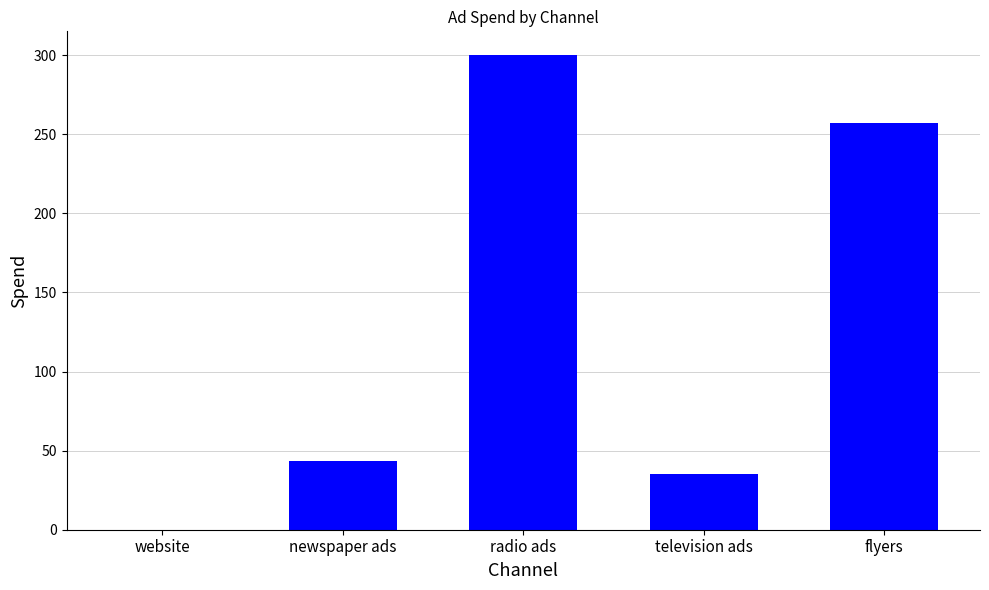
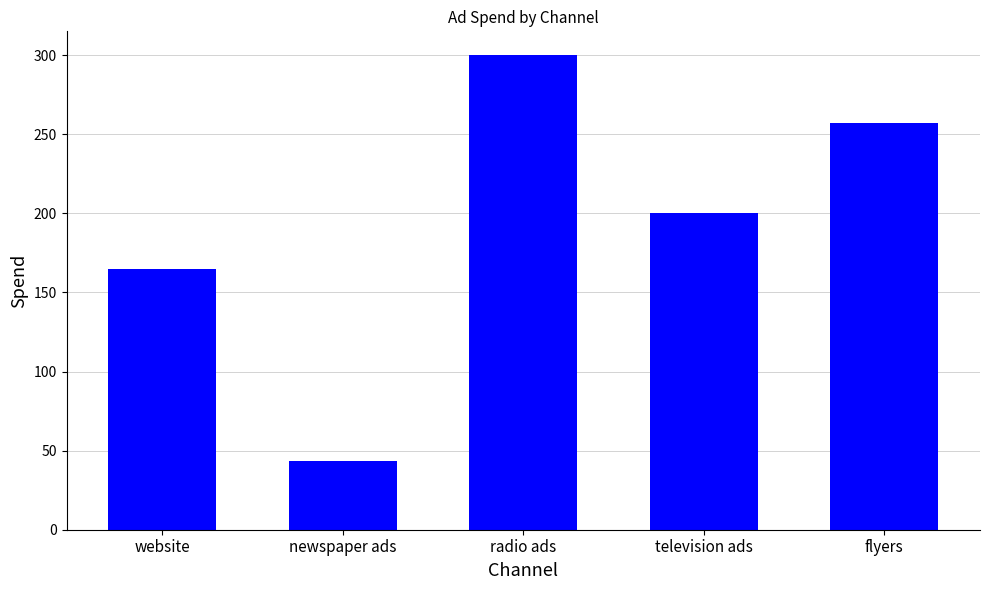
website: 0 -> 165
television ads: 35 -> 200
